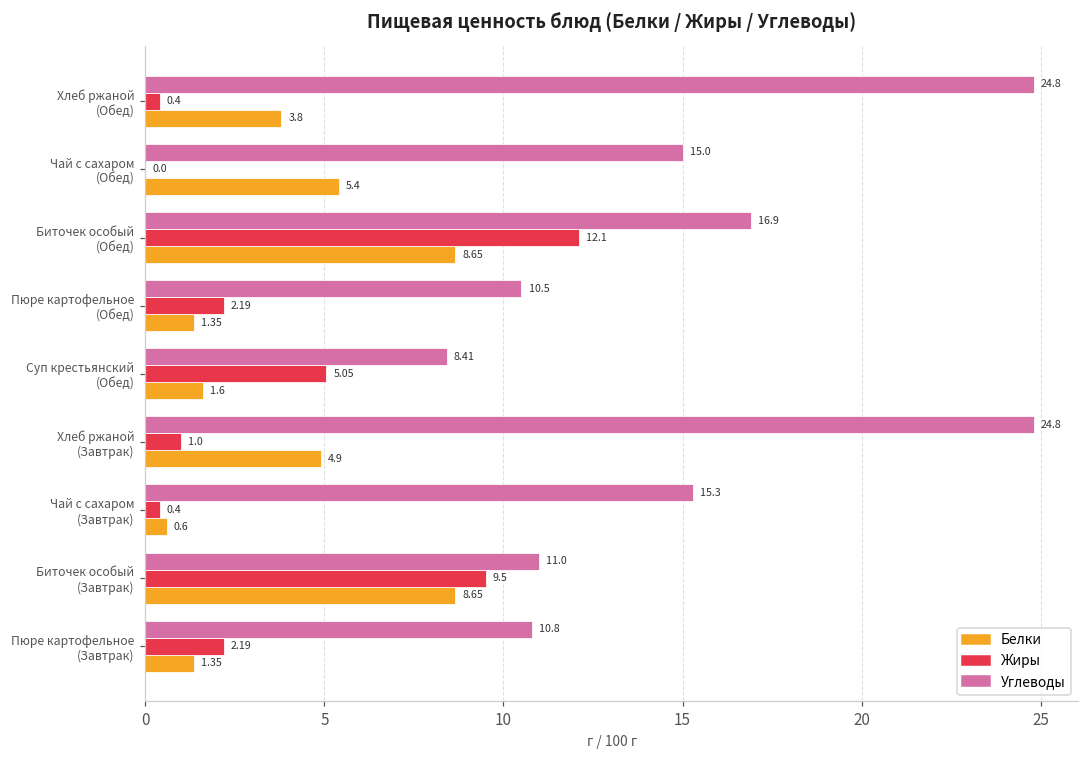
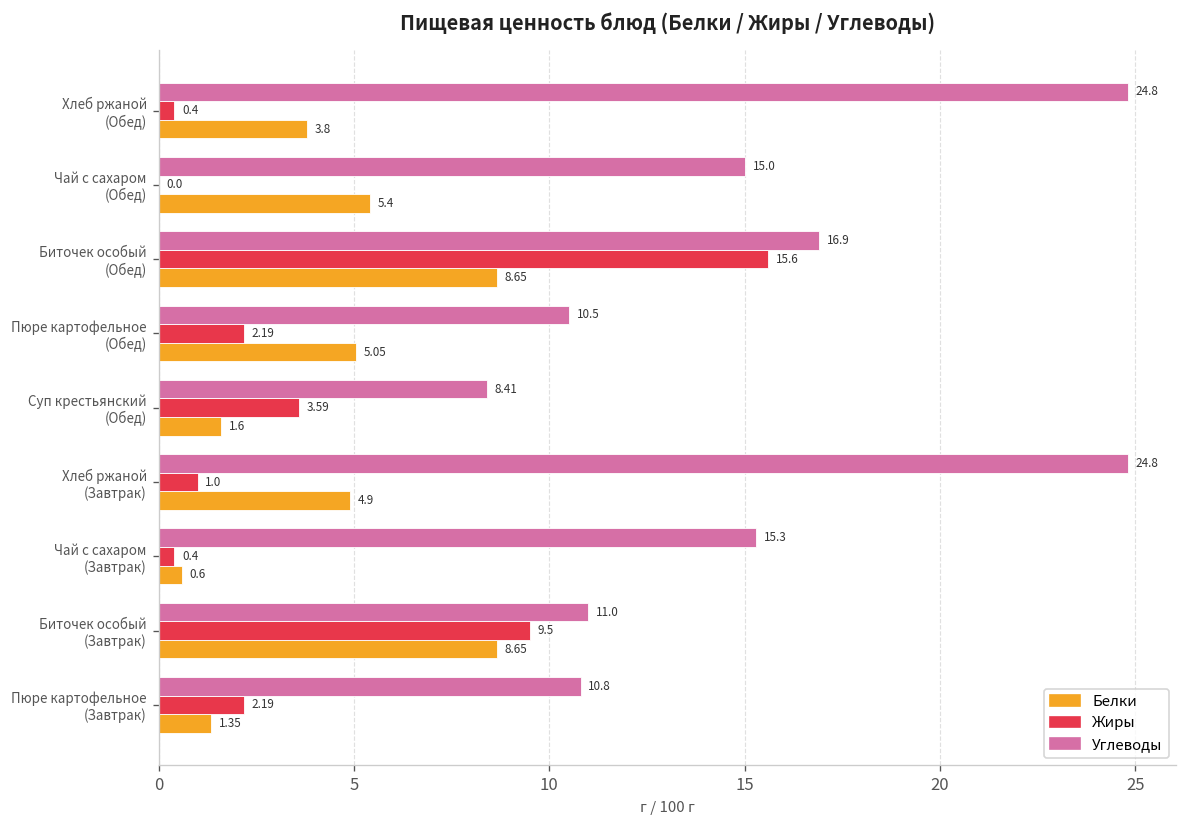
Жиры, Биточек особый (Обед): 12.1 -> 15.6
Белки, Пюре картофельное (Обед): 1.35 -> 5.05
Жиры, Суп крестьянский (Обед): 5.05 -> 3.59
